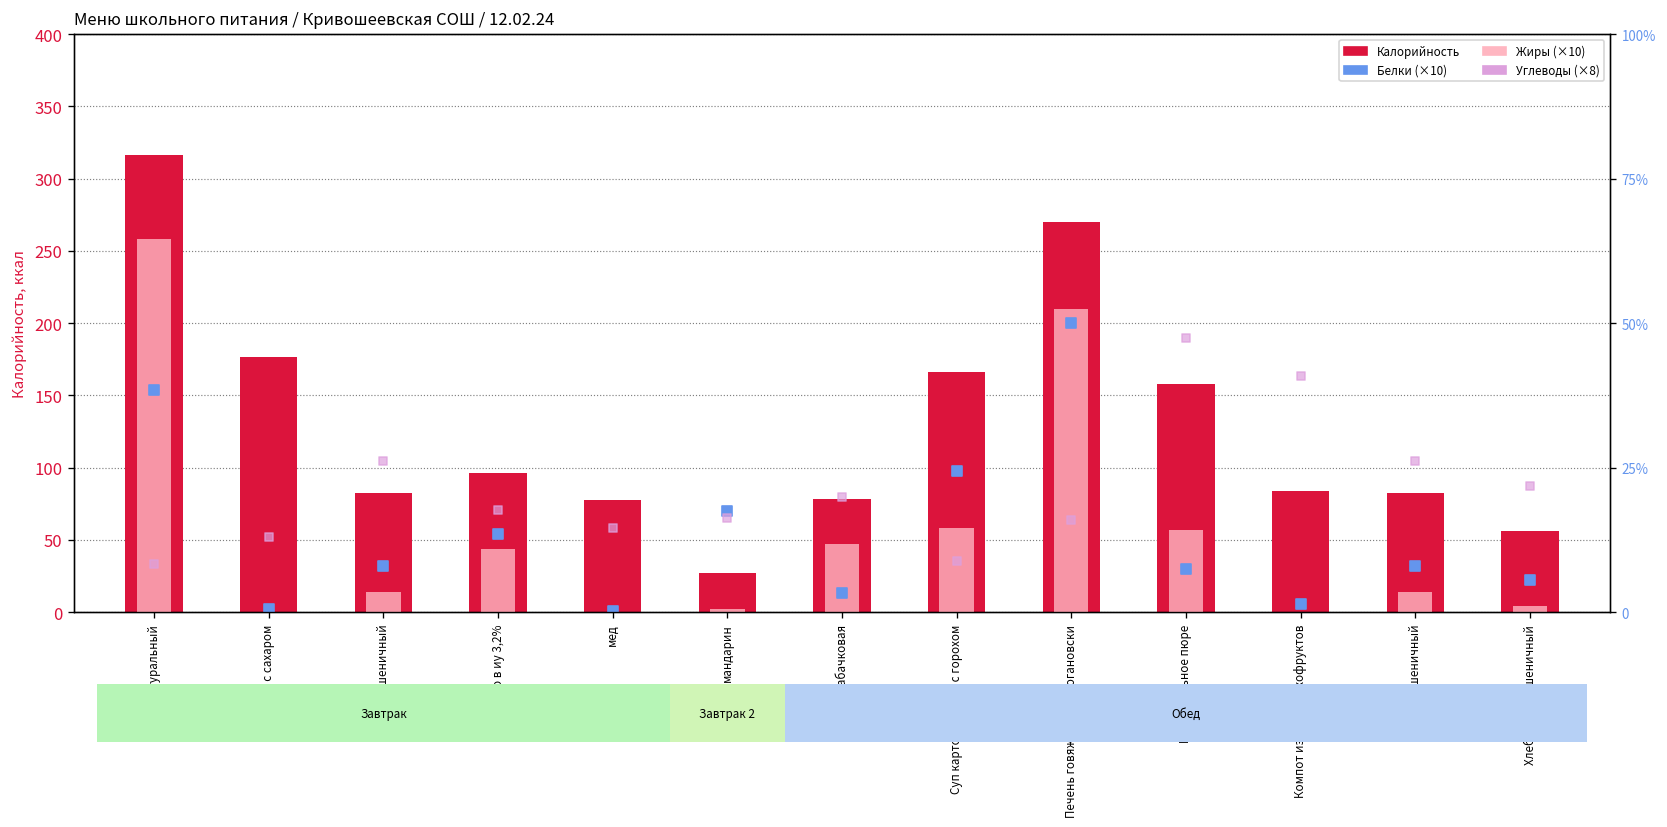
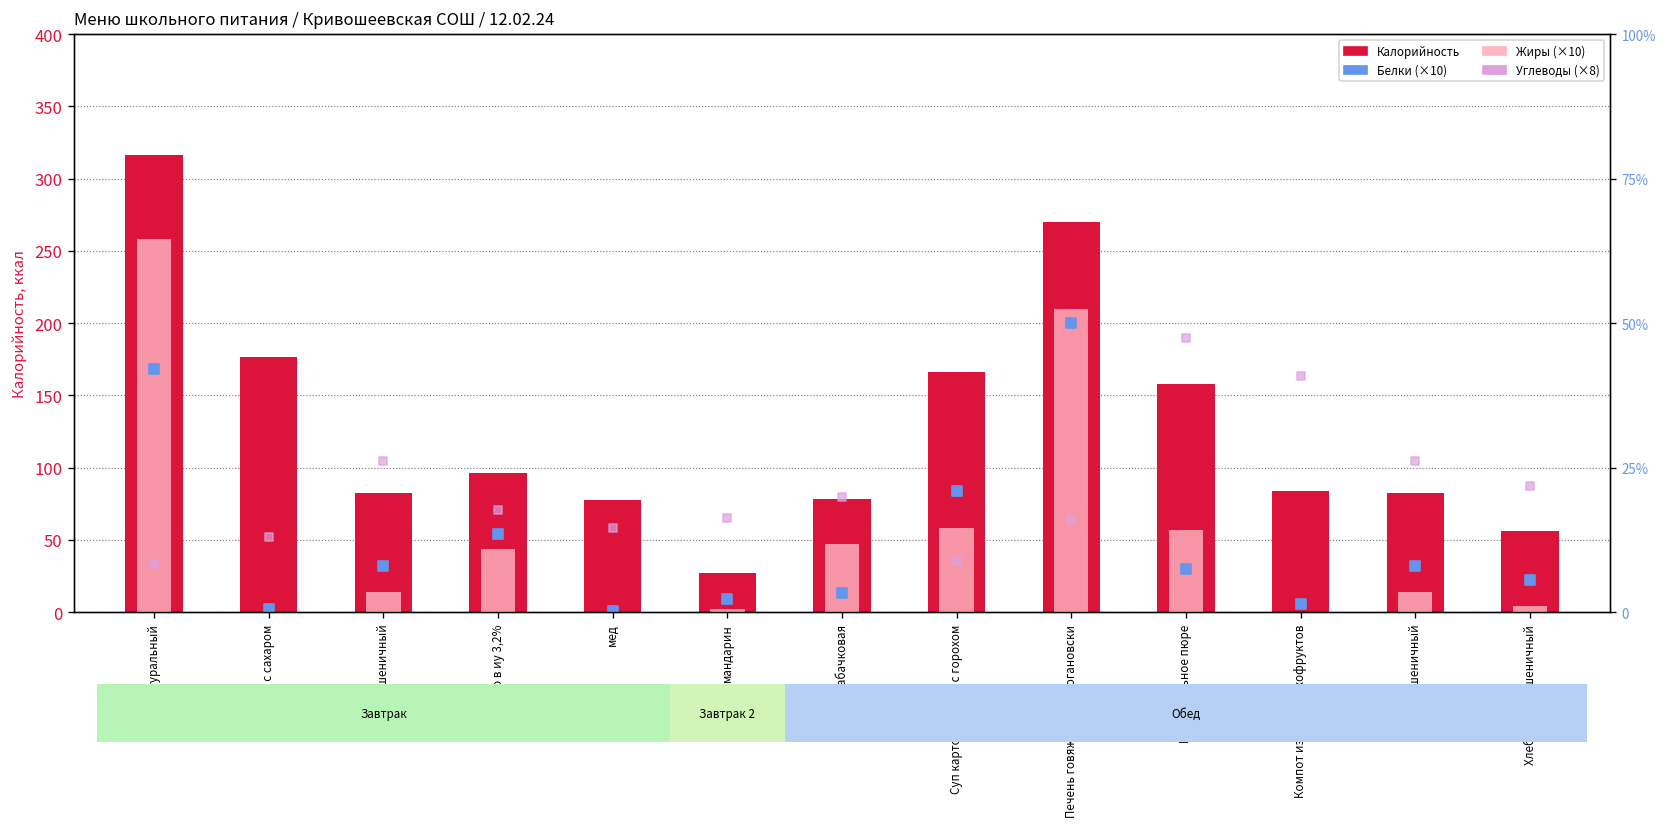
Белки (×10), Омлет натуральный: 154 -> 168
Белки (×10), мандарин: 70 -> 9
Белки (×10), Суп картофельный с горохом: 98 -> 84
